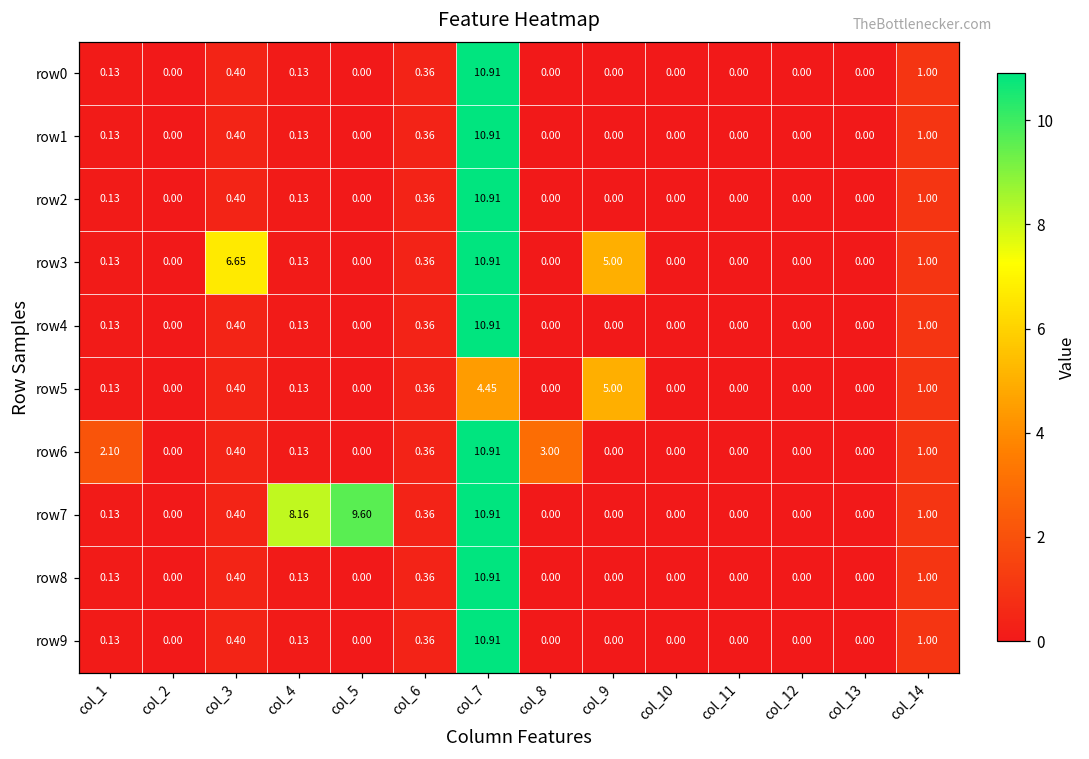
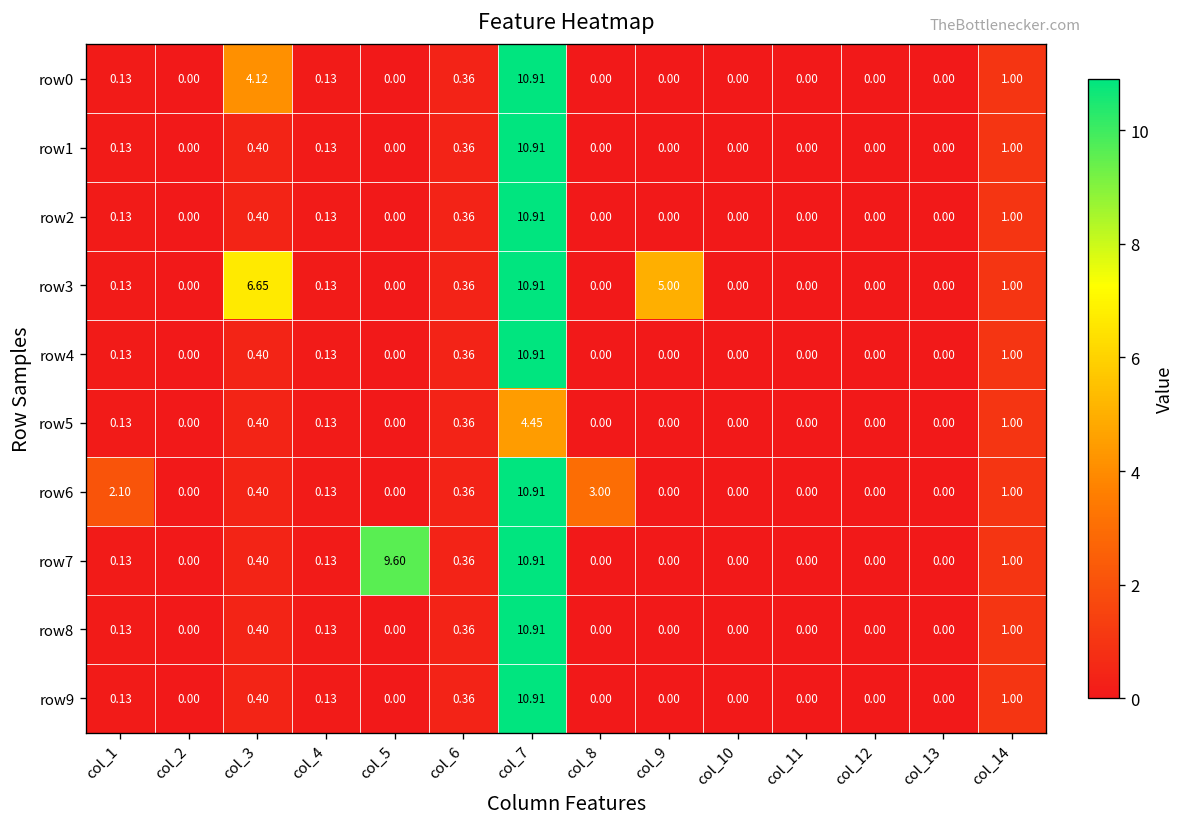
row0, col_3: 0.40 -> 4.12
row5, col_9: 5.00 -> 0.00
row7, col_4: 8.16 -> 0.13
